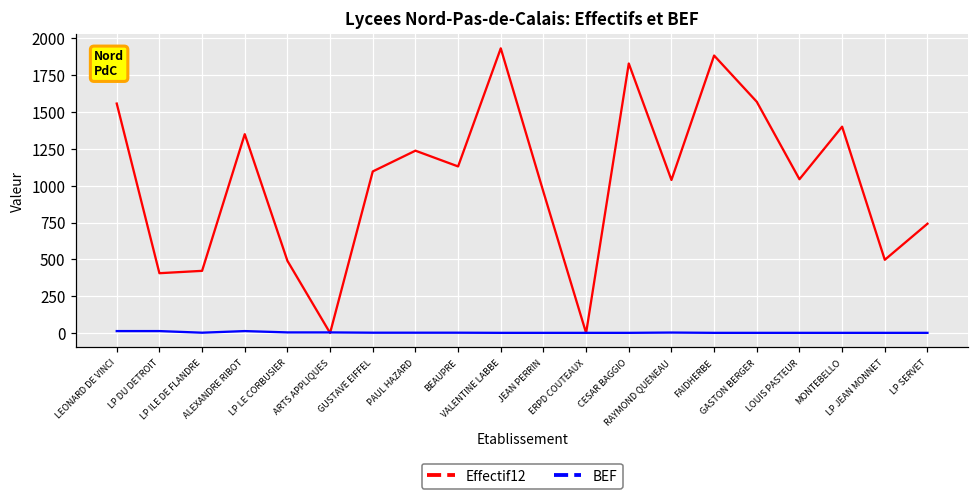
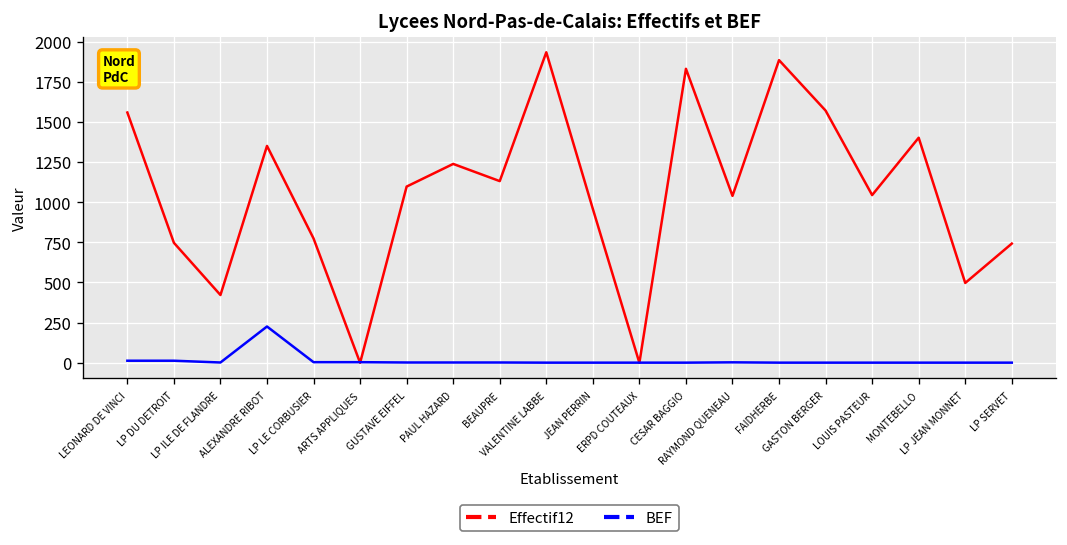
Effectif12, LP DU DETROIT: 410 -> 750
BEF, ALEXANDRE RIBOT: 10 -> 230
Effectif12, LP LE CORBUSIER: 490 -> 770
